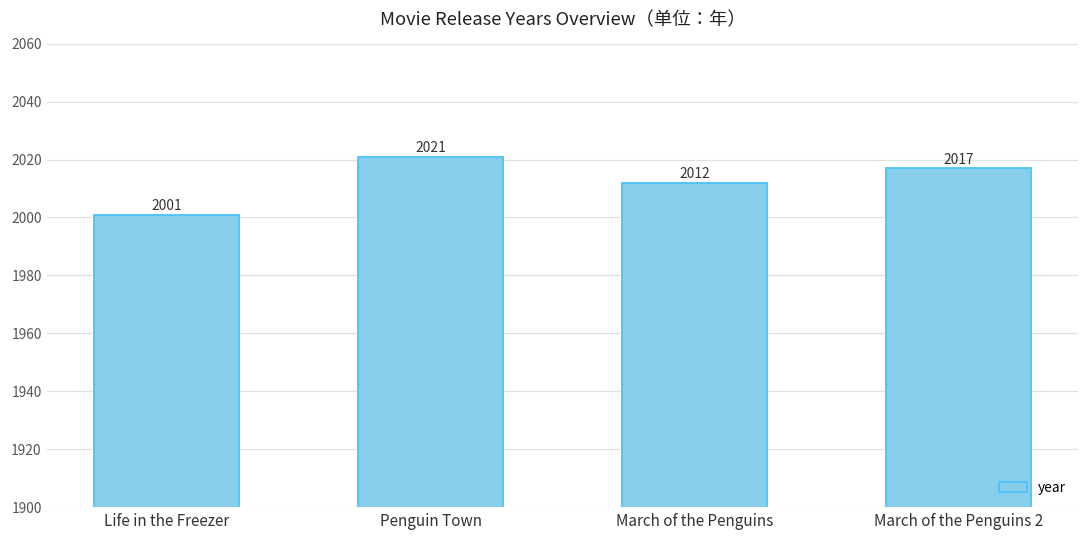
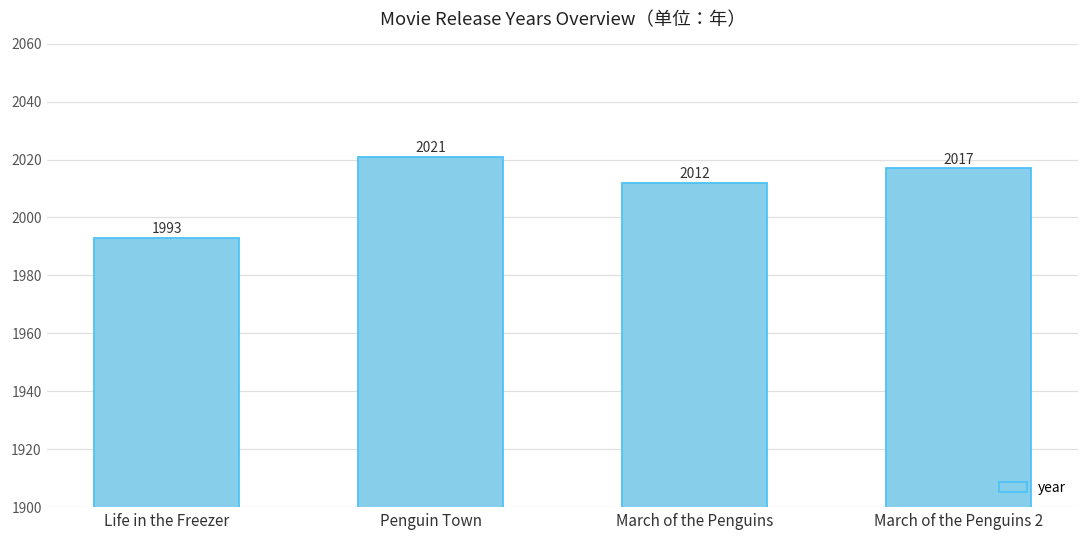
Life in the Freezer: 2001 -> 1993
